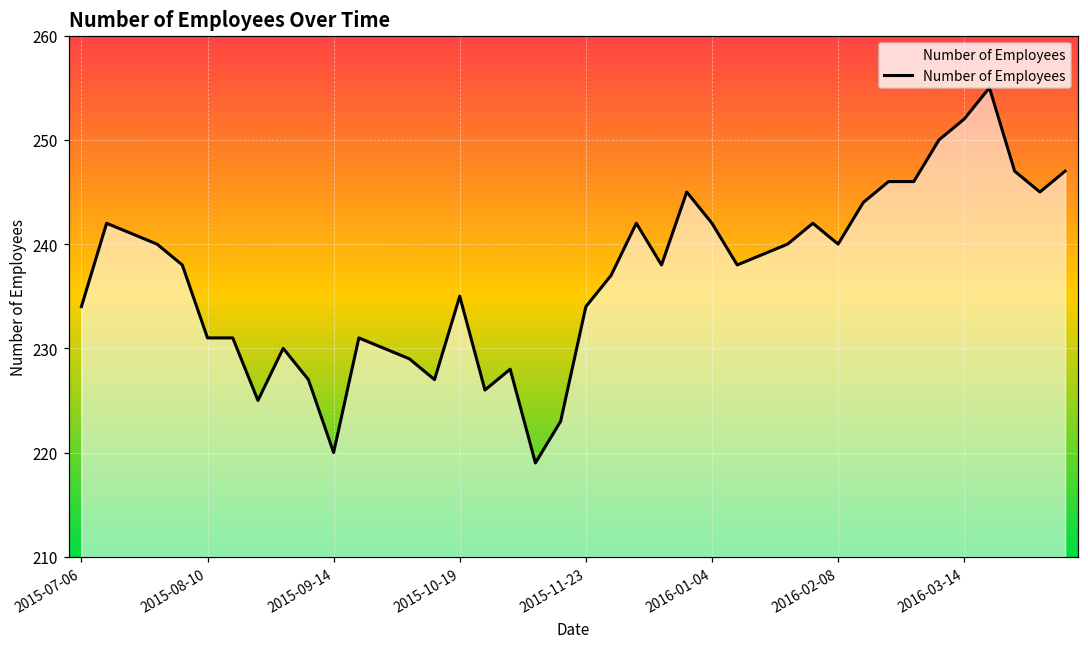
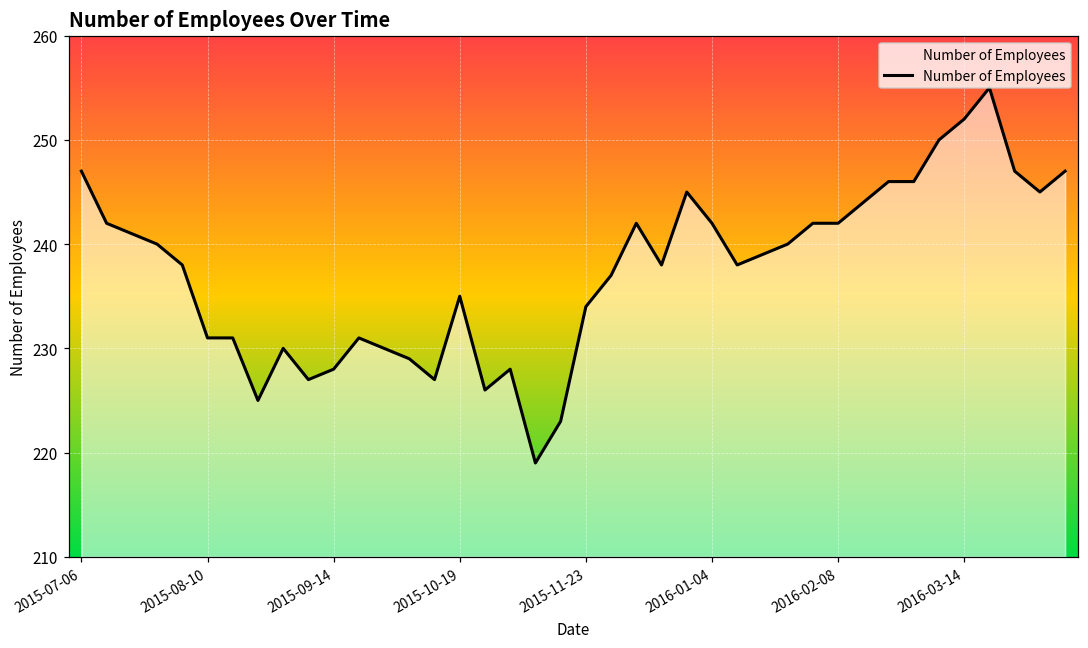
2015-07-06: 234 -> 247
2015-09-14: 220 -> 228
2016-02-08: 240 -> 242
